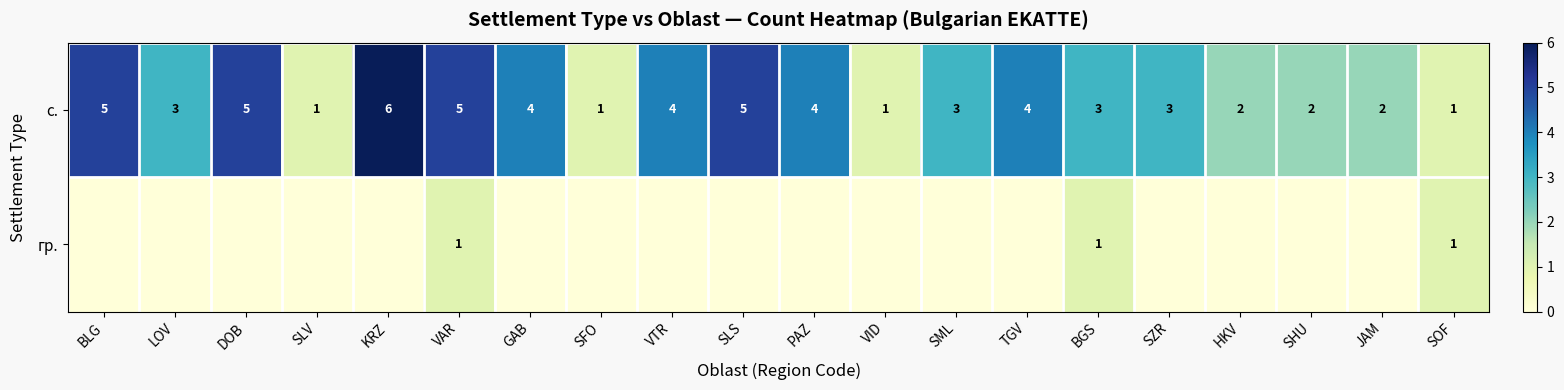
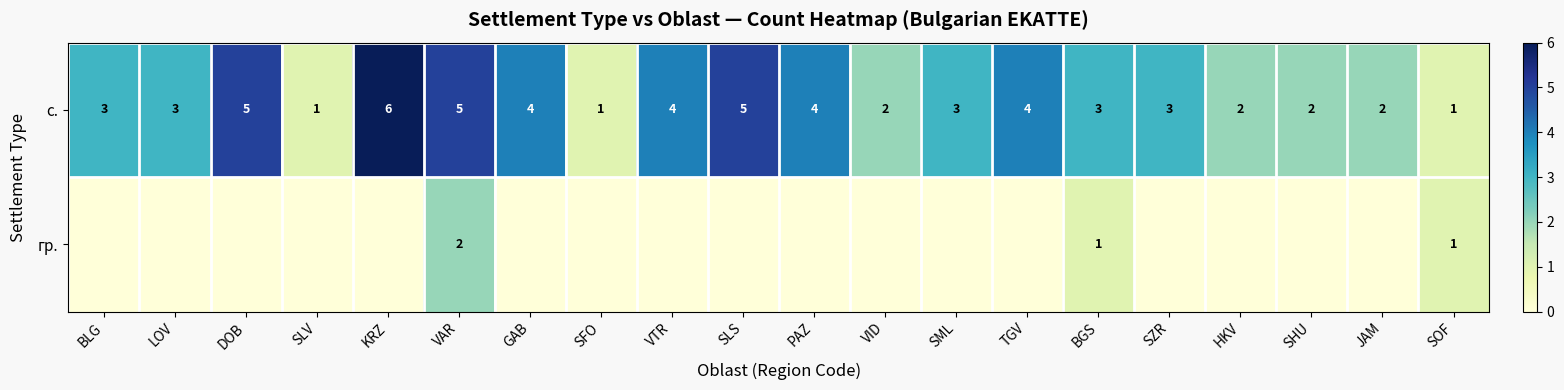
с., BLG: 5 -> 3
с., VID: 1 -> 2
гр., VAR: 1 -> 2
